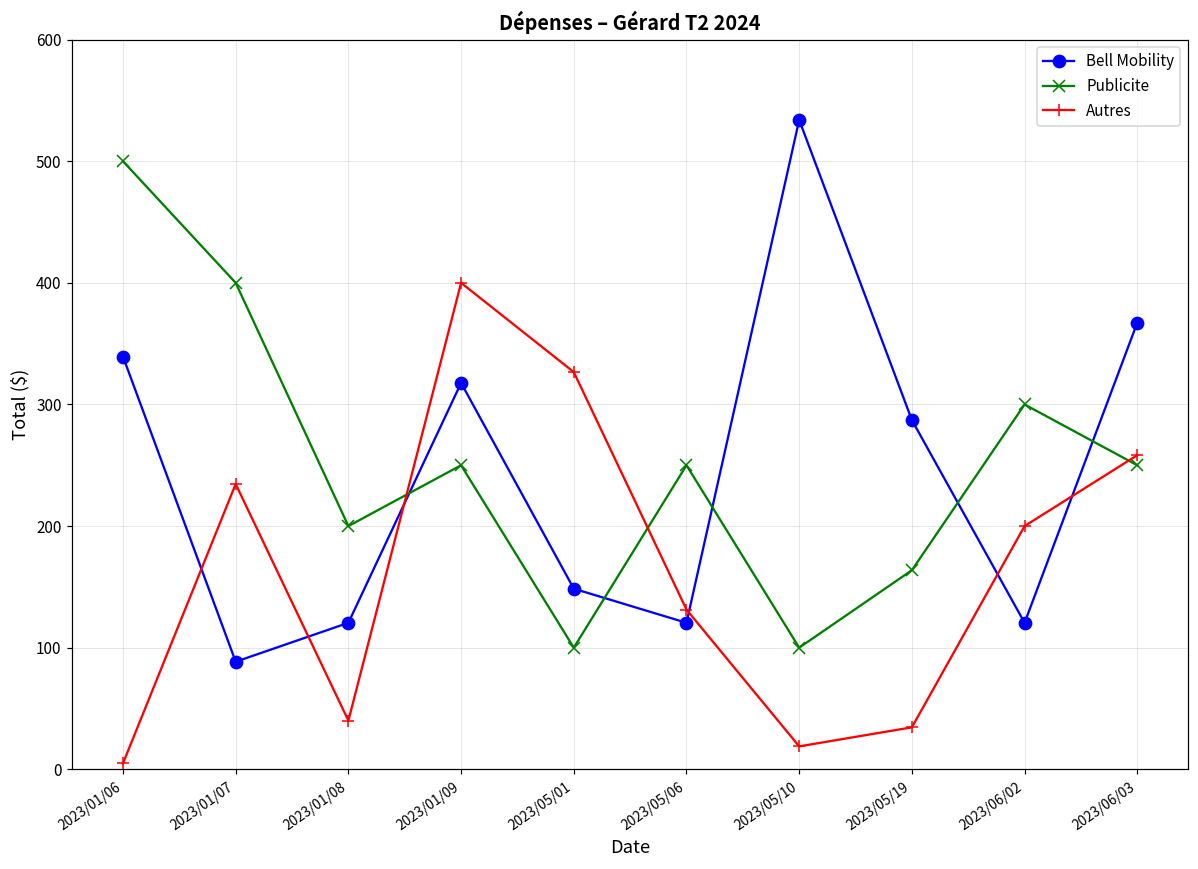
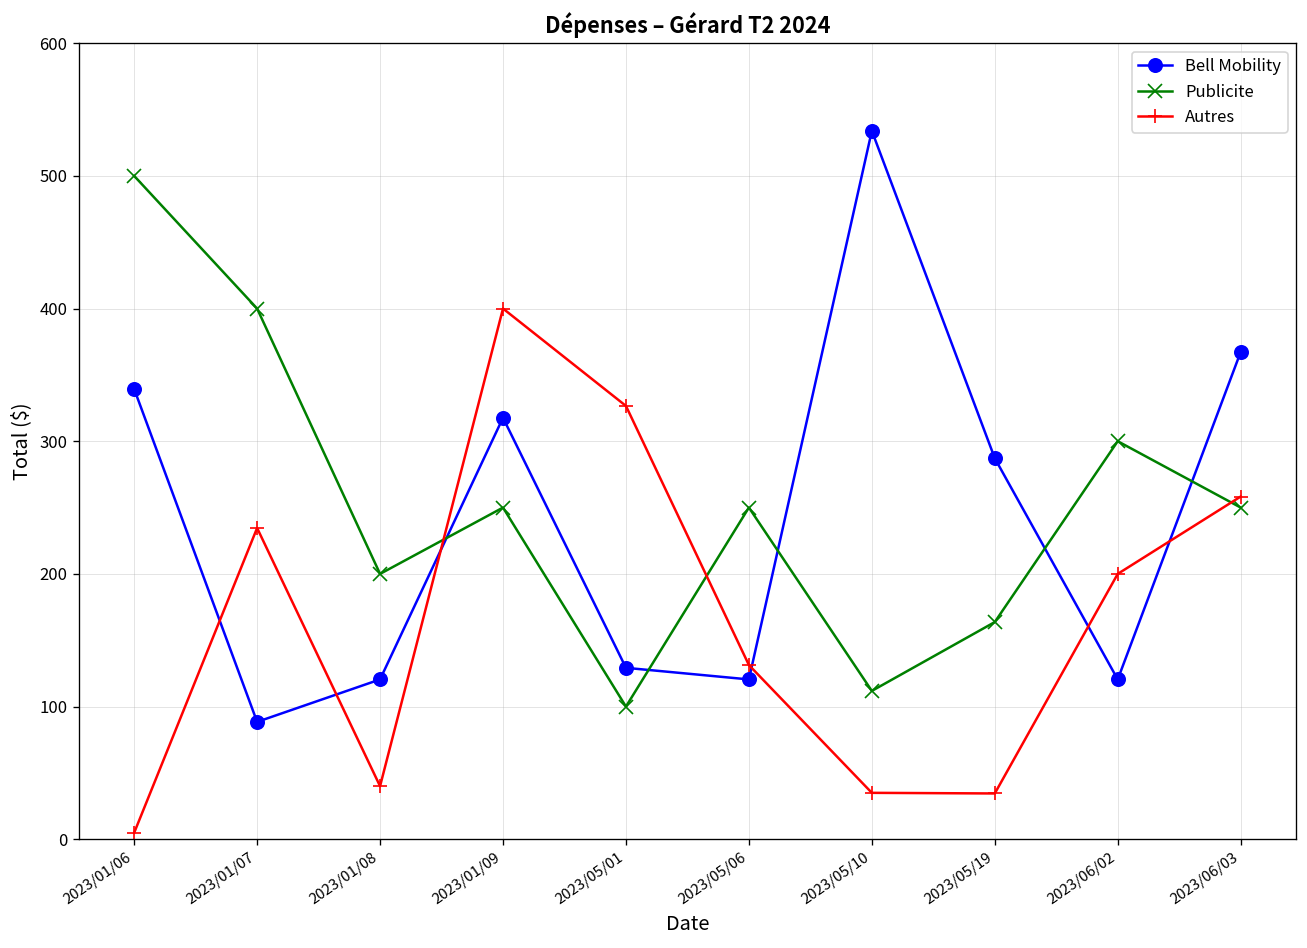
Bell Mobility, 2023/05/01: 149 -> 129
Publicite, 2023/05/10: 100 -> 112
Autres, 2023/05/10: 19 -> 35
